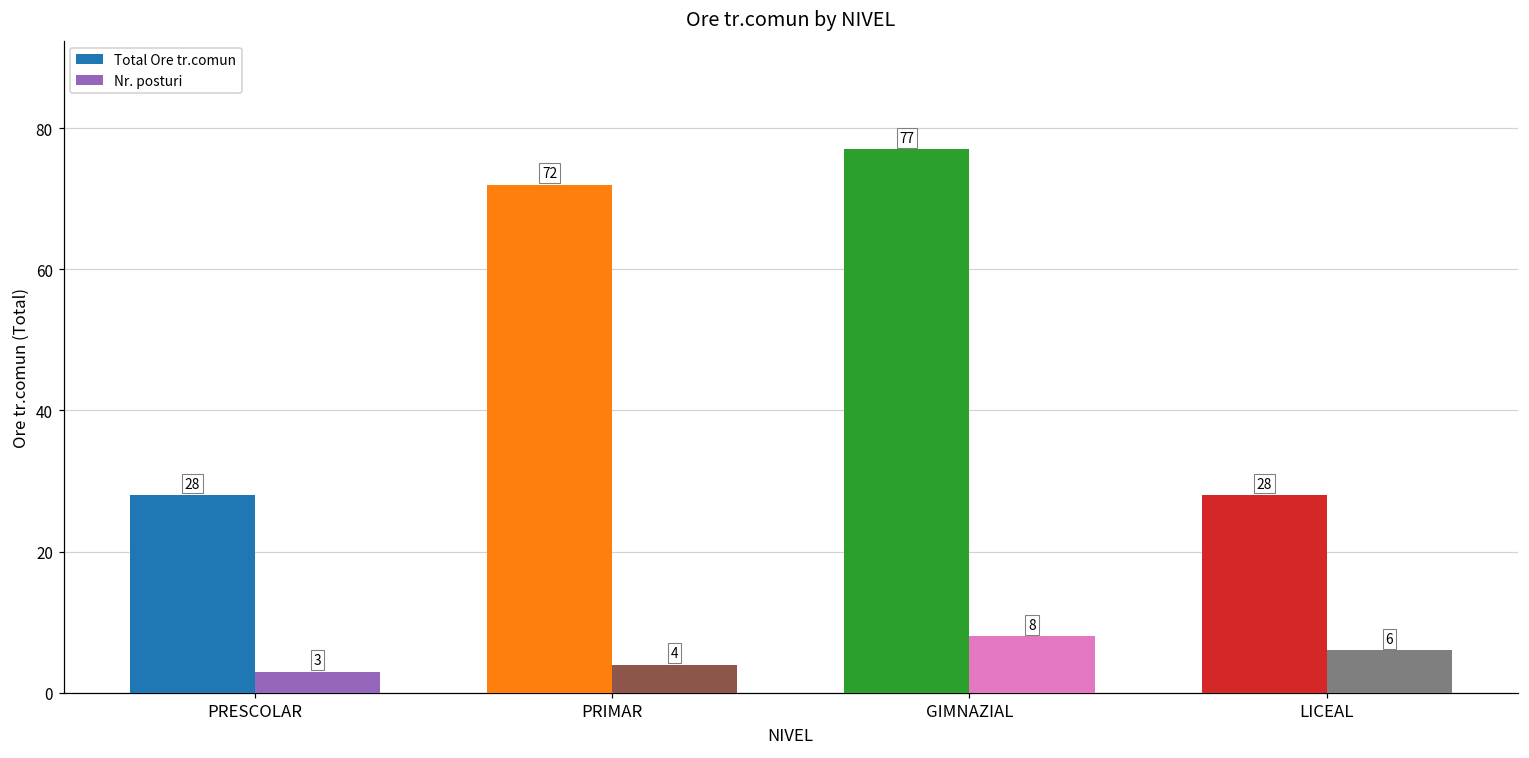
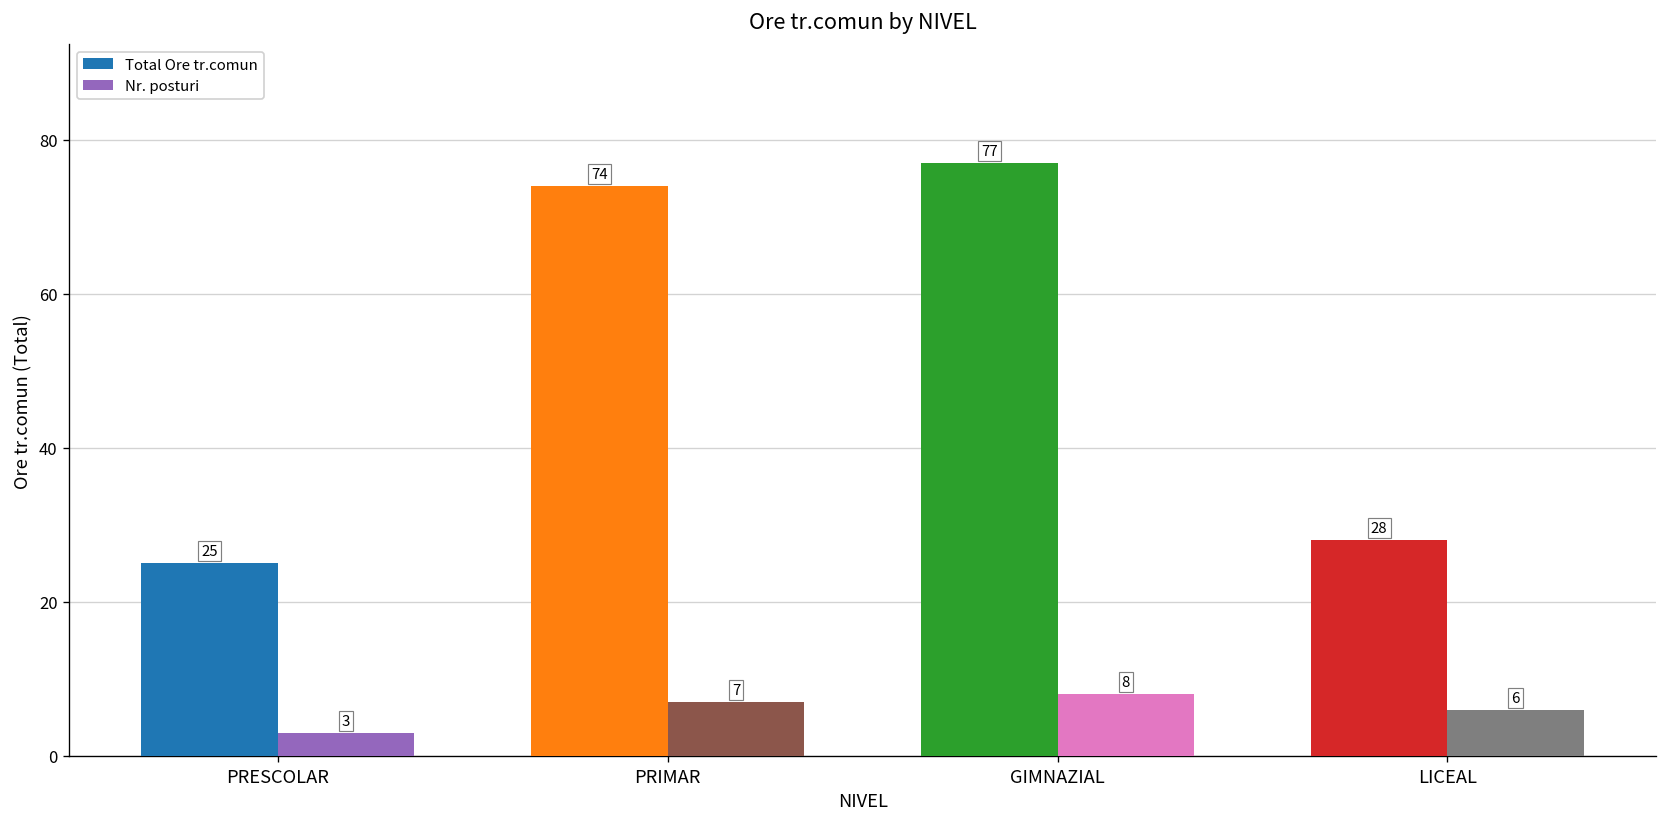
Total Ore tr.comun, PRESCOLAR: 28 -> 25
Total Ore tr.comun, PRIMAR: 72 -> 74
Nr. posturi, PRIMAR: 4 -> 7
